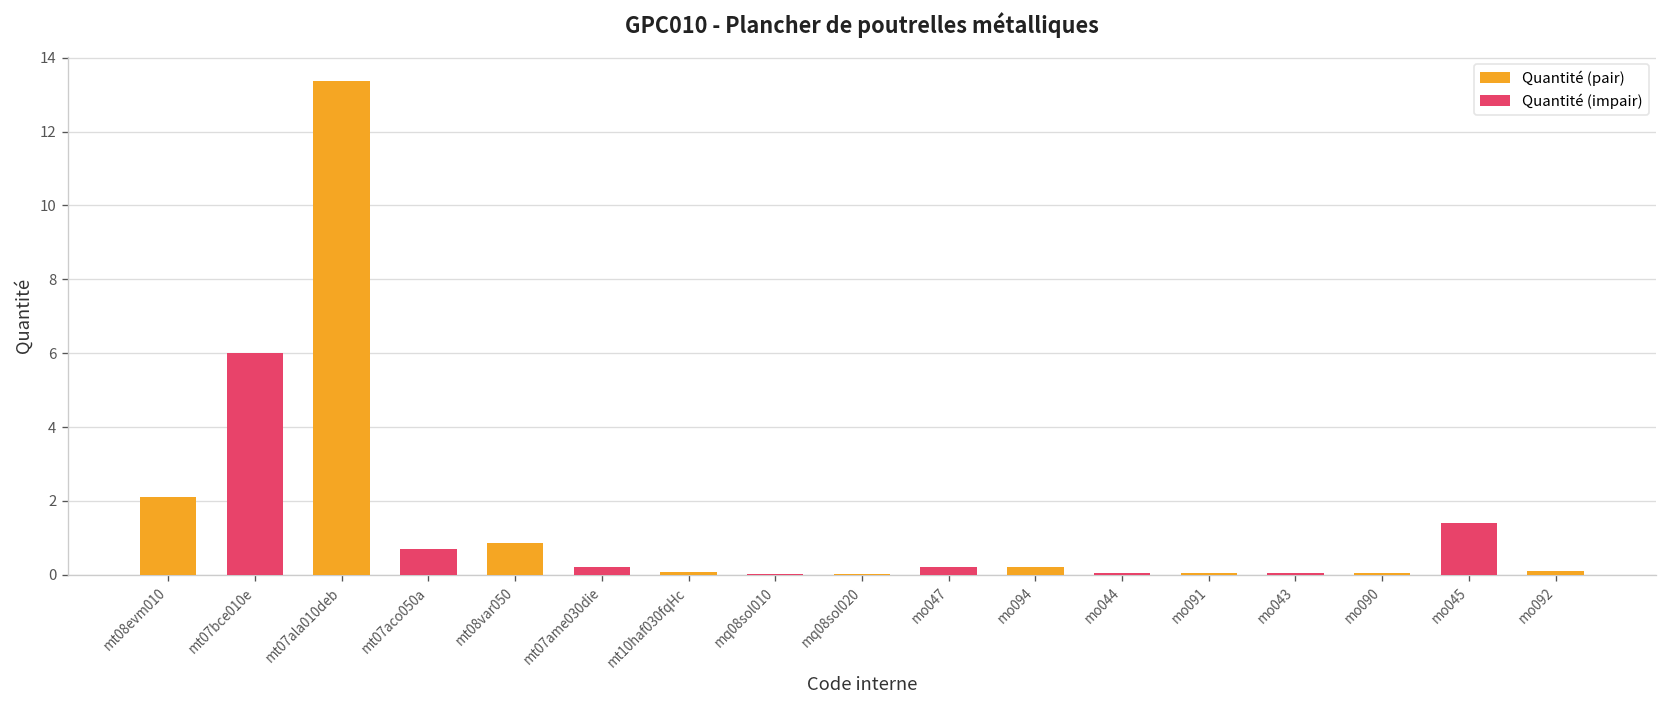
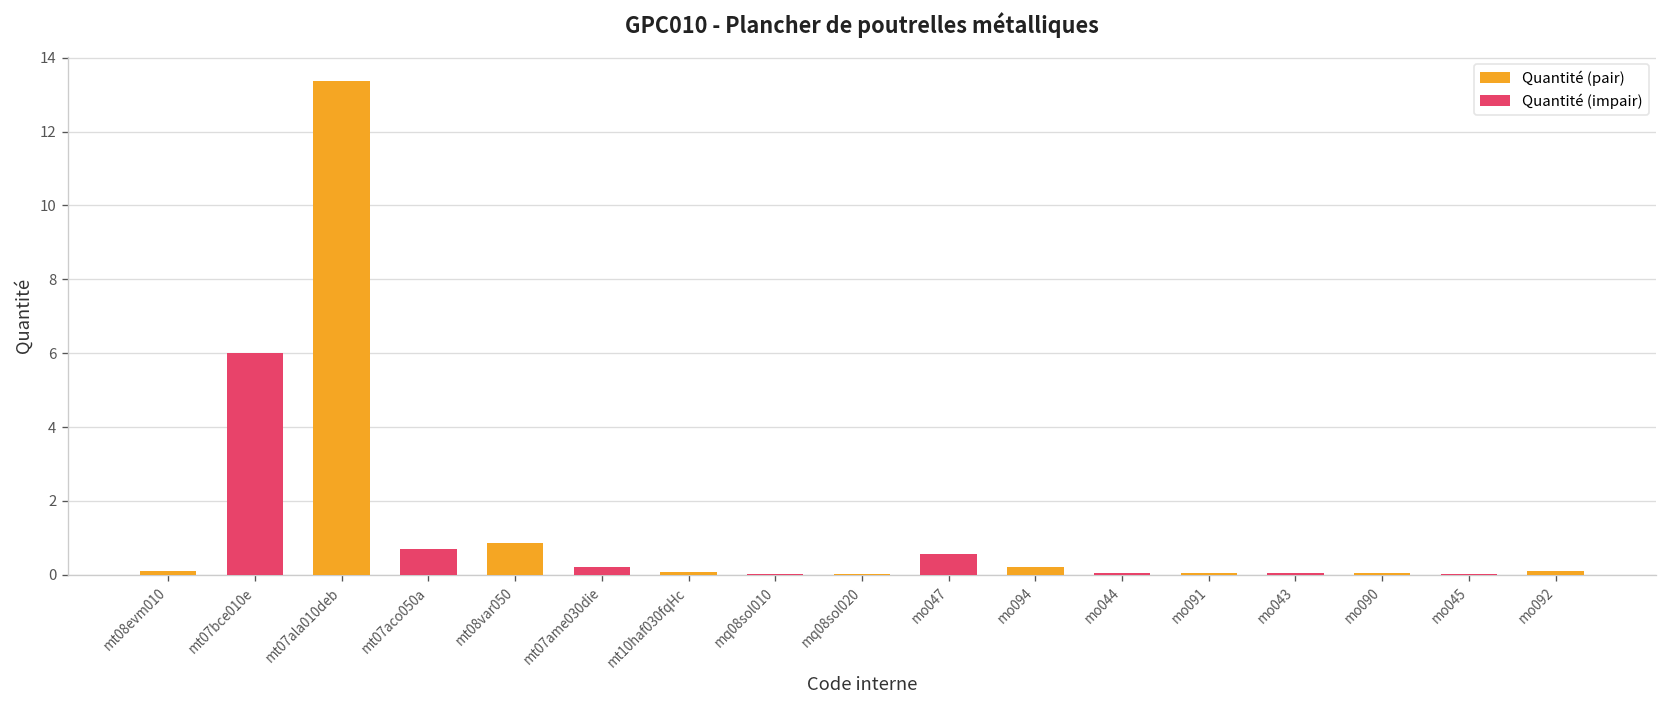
Quantité (pair), mt08evm010: 2.1 -> 0.1
Quantité (impair), mo047: 0.2 -> 0.6
Quantité (impair), mo045: 1.4 -> 0.0
